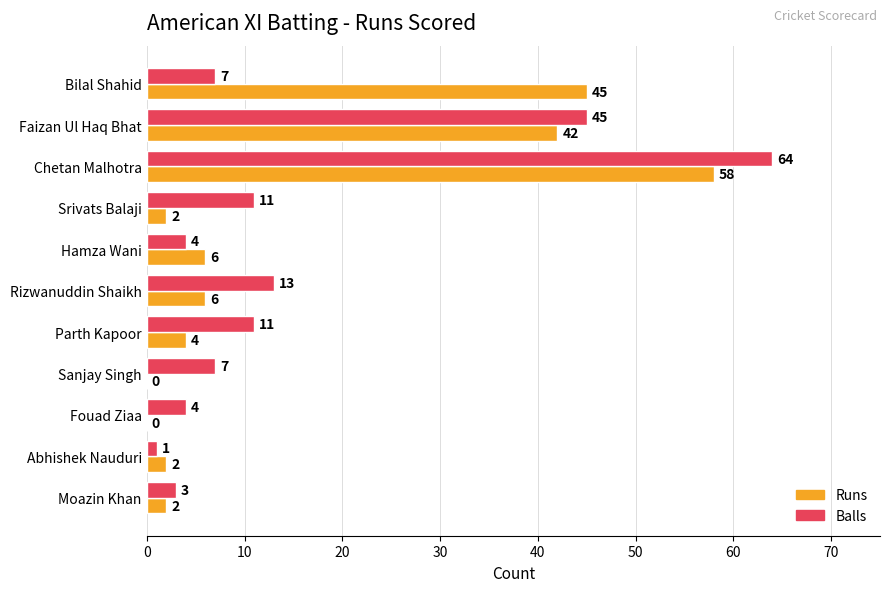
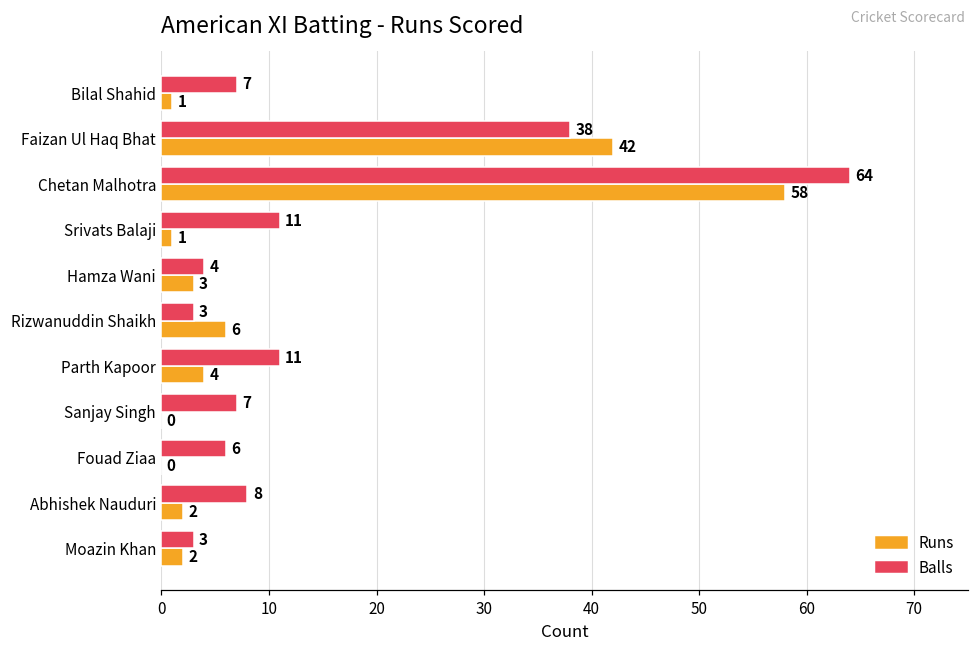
Runs, Bilal Shahid: 45 -> 1
Balls, Faizan Ul Haq Bhat: 45 -> 38
Runs, Srivats Balaji: 2 -> 1
Runs, Hamza Wani: 6 -> 3
Balls, Rizwanuddin Shaikh: 13 -> 3
Balls, Fouad Ziaa: 4 -> 6
Balls, Abhishek Nauduri: 1 -> 8
